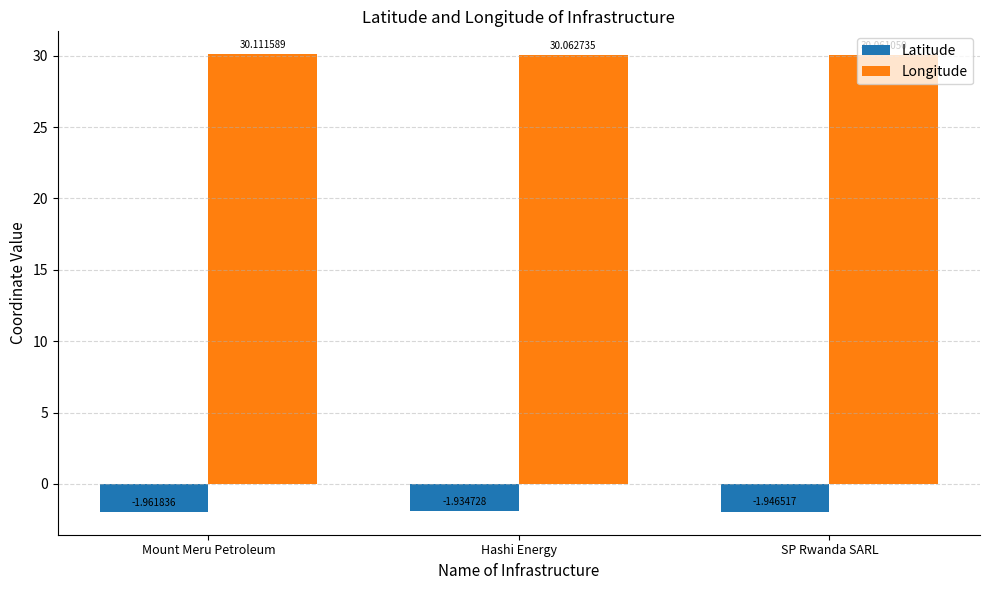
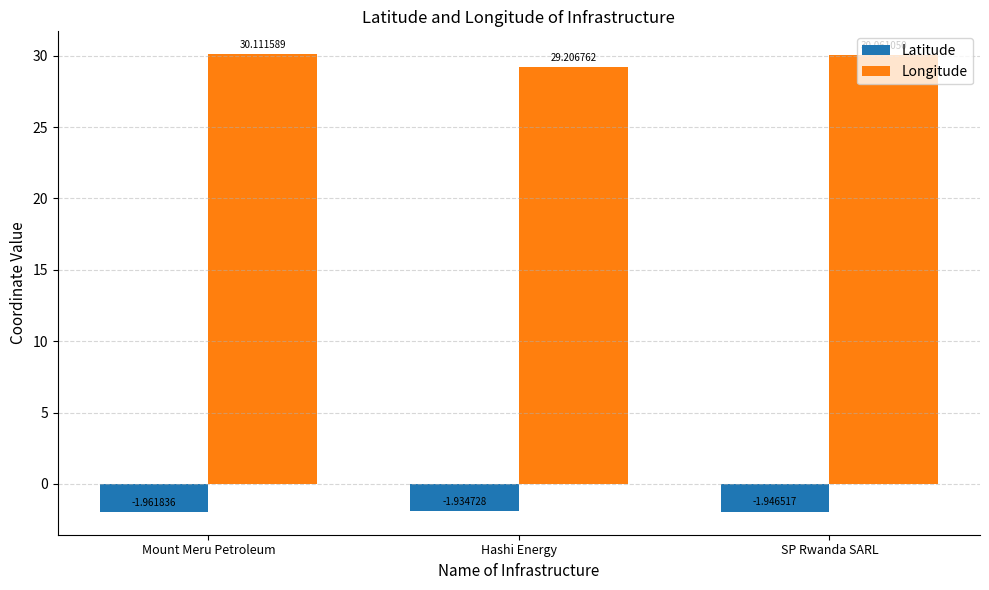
Longitude, Hashi Energy: 30.062735 -> 29.206762
